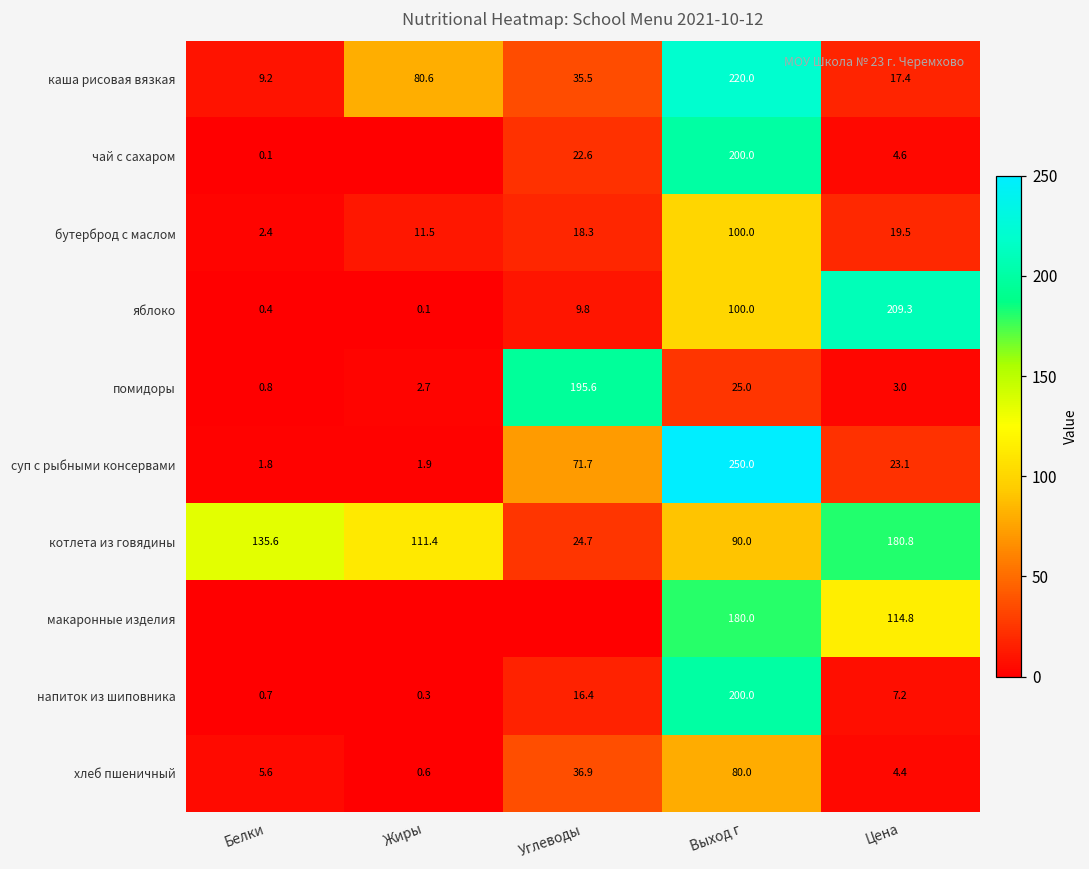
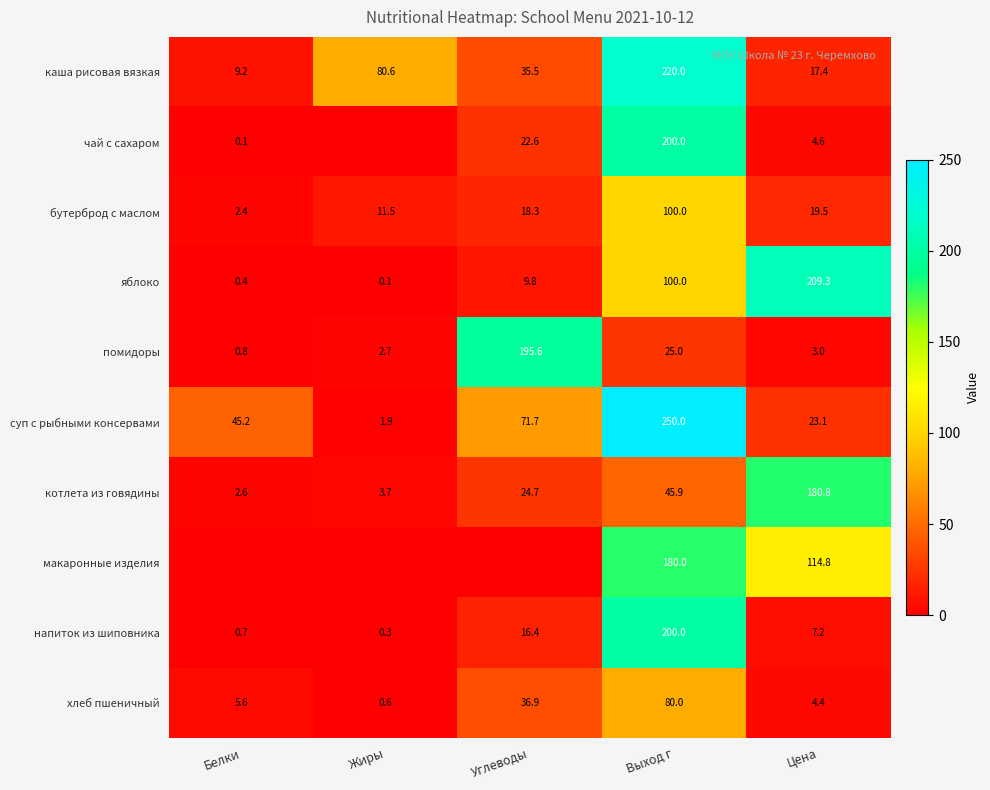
суп с рыбными консервами, Белки: 1.8 -> 45.2
котлета из говядины, Белки: 135.6 -> 2.6
котлета из говядины, Жиры: 111.4 -> 3.7
котлета из говядины, Выход г: 90.0 -> 45.9
